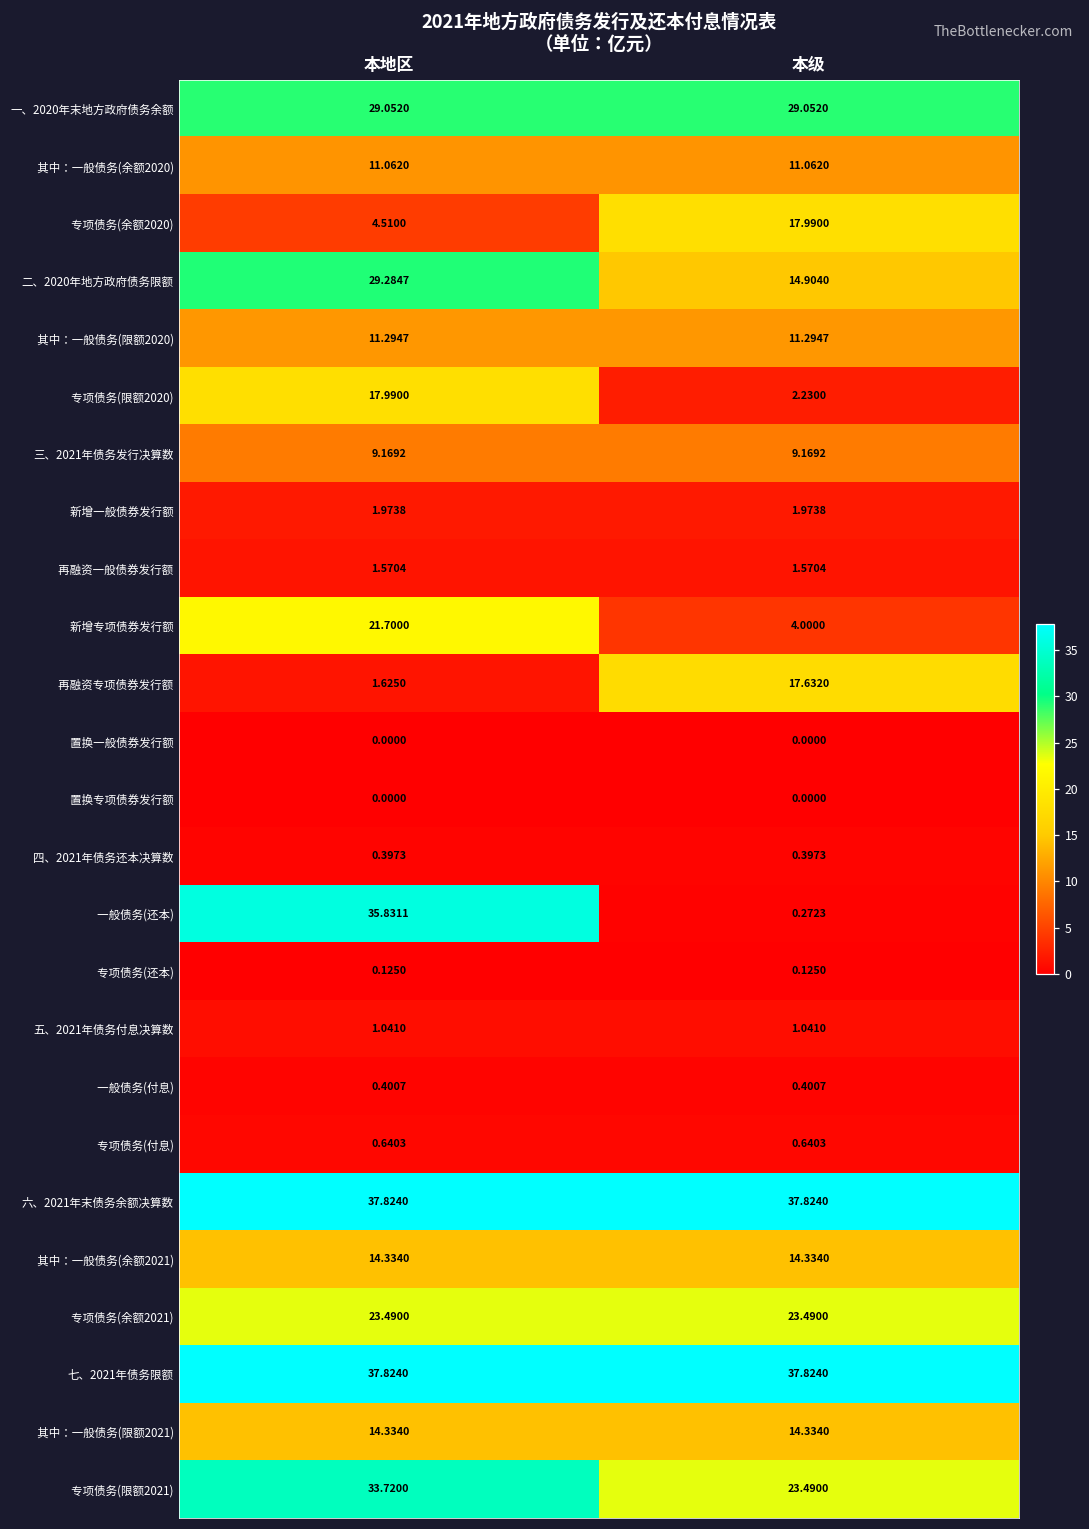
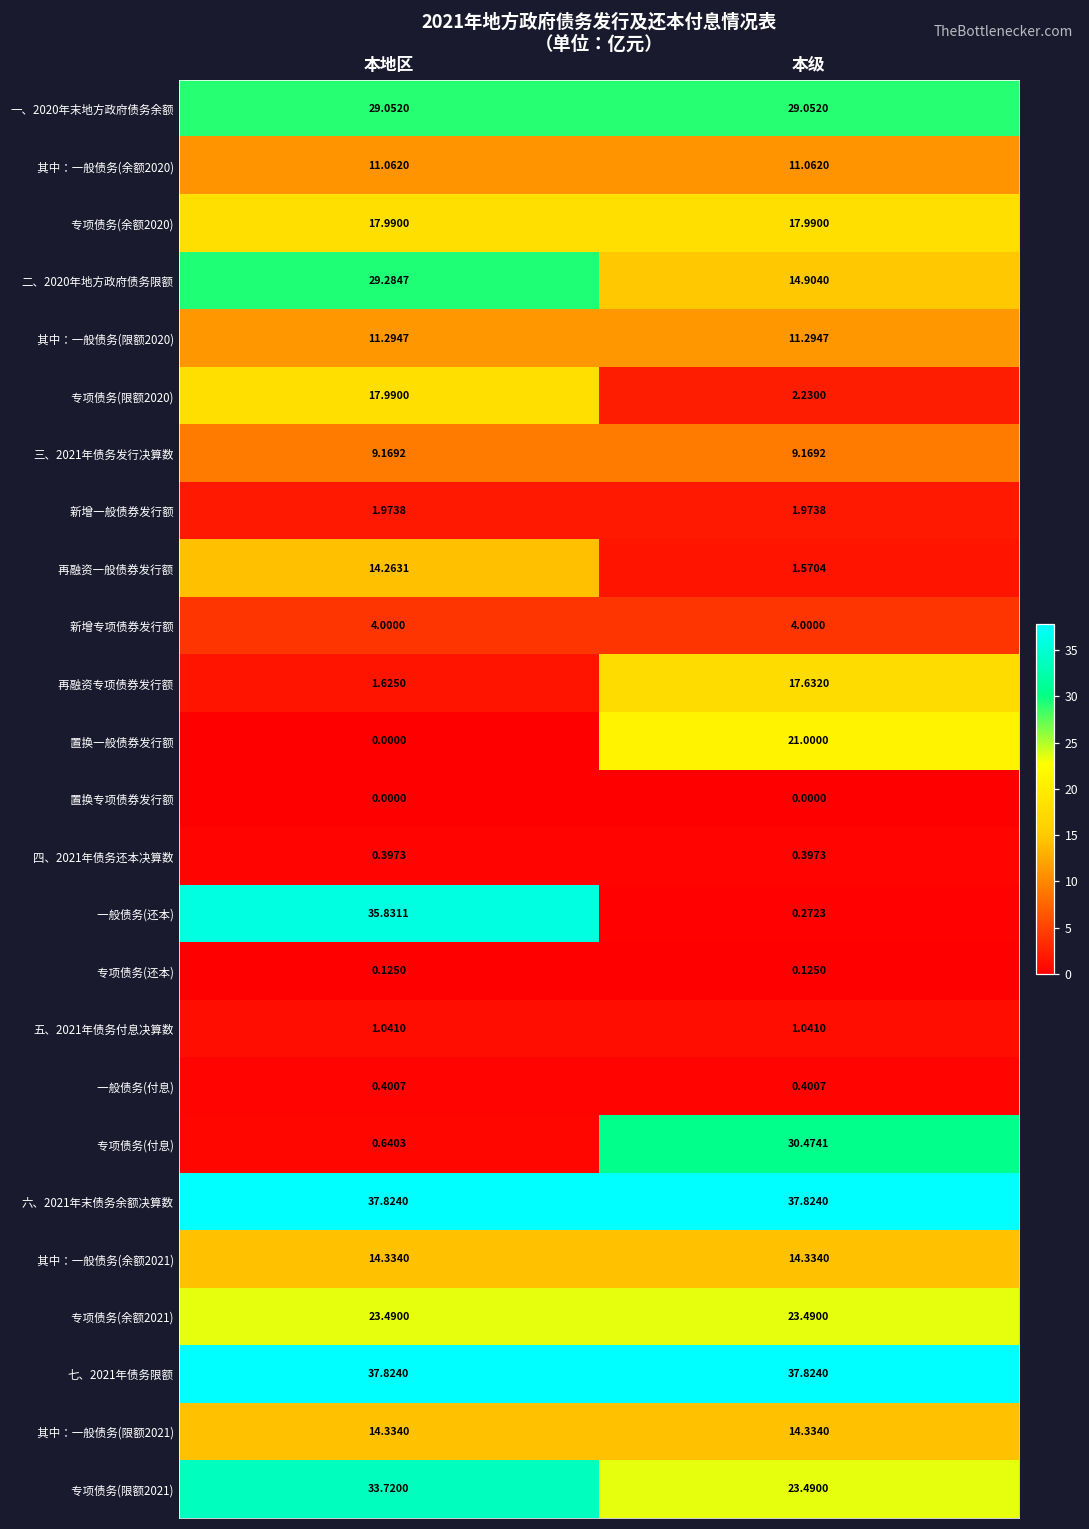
专项债务(余额2020), 本地区: 4.5100 -> 17.9900
再融资一般债券发行额, 本地区: 1.5704 -> 14.2631
新增专项债券发行额, 本地区: 21.7000 -> 4.0000
置换一般债券发行额, 本级: 0.0000 -> 21.0000
专项债务(付息), 本级: 0.6403 -> 30.4741
